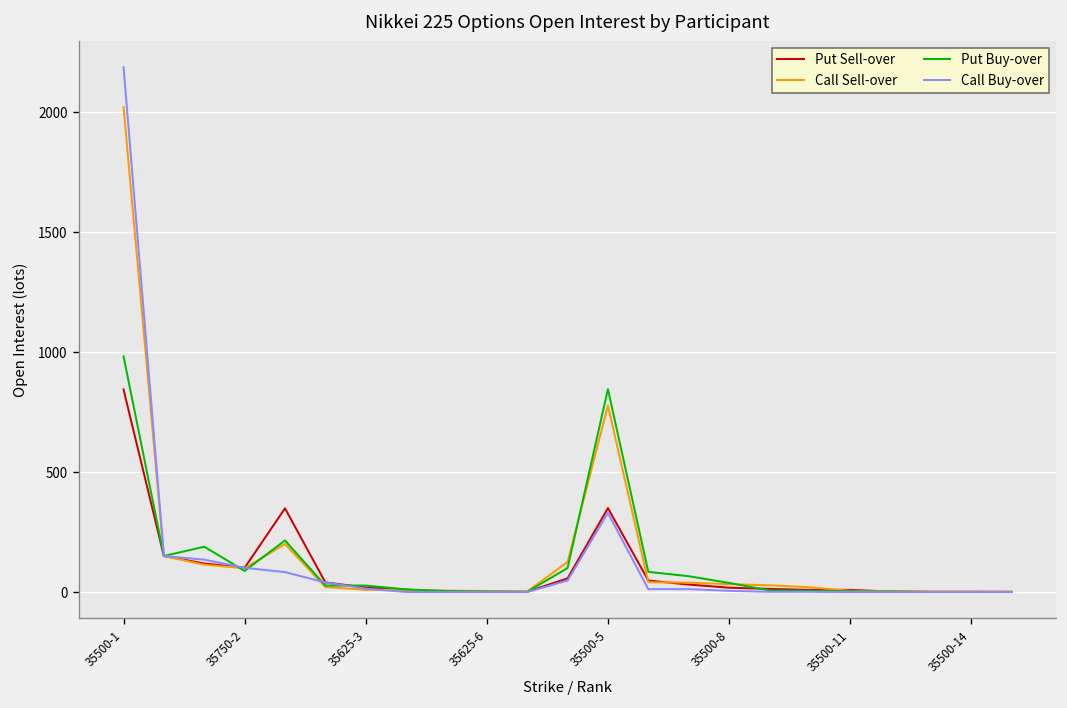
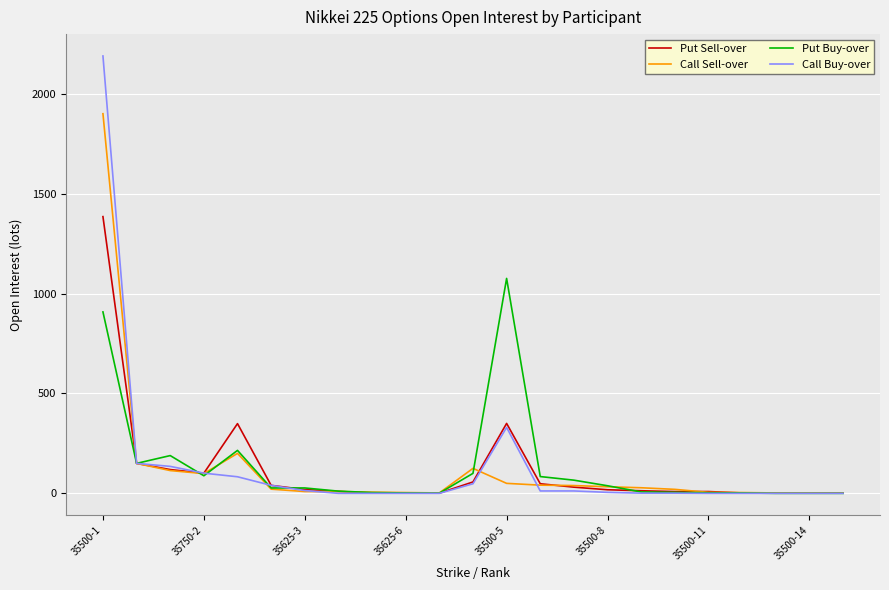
Put Sell-over, 35500-1: 840 -> 1390
Call Sell-over, 35500-1: 2020 -> 1900
Put Buy-over, 35500-1: 980 -> 910
Call Sell-over, 35500-5: 780 -> 50
Put Buy-over, 35500-5: 850 -> 1080
